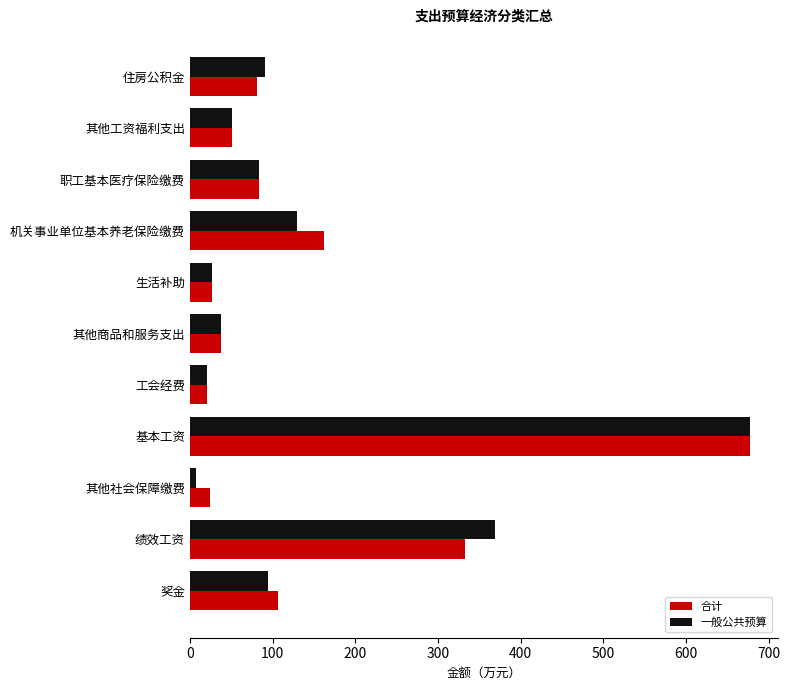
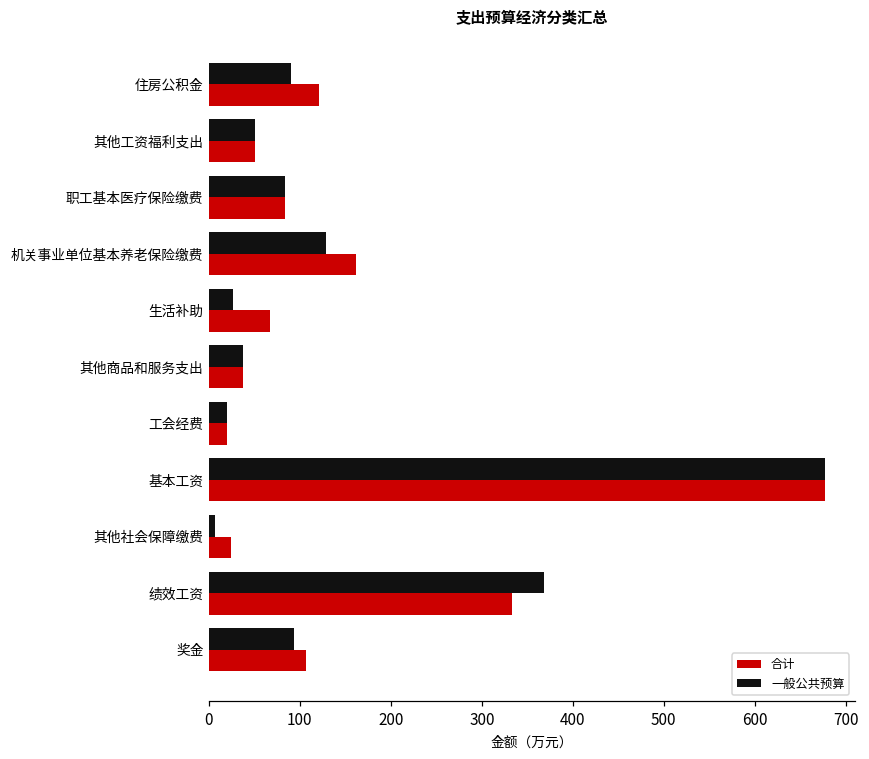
合计, 住房公积金: 80 -> 120
合计, 生活补助: 30 -> 70
